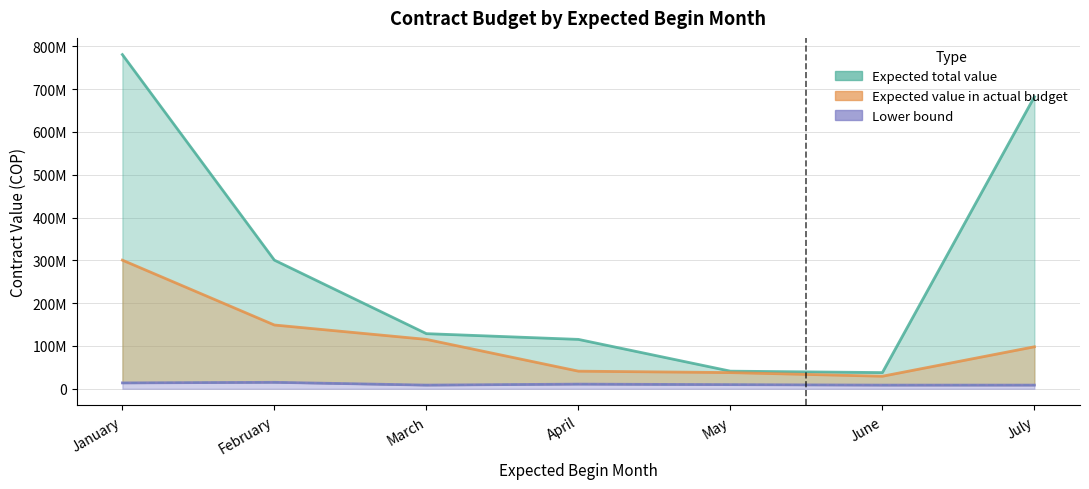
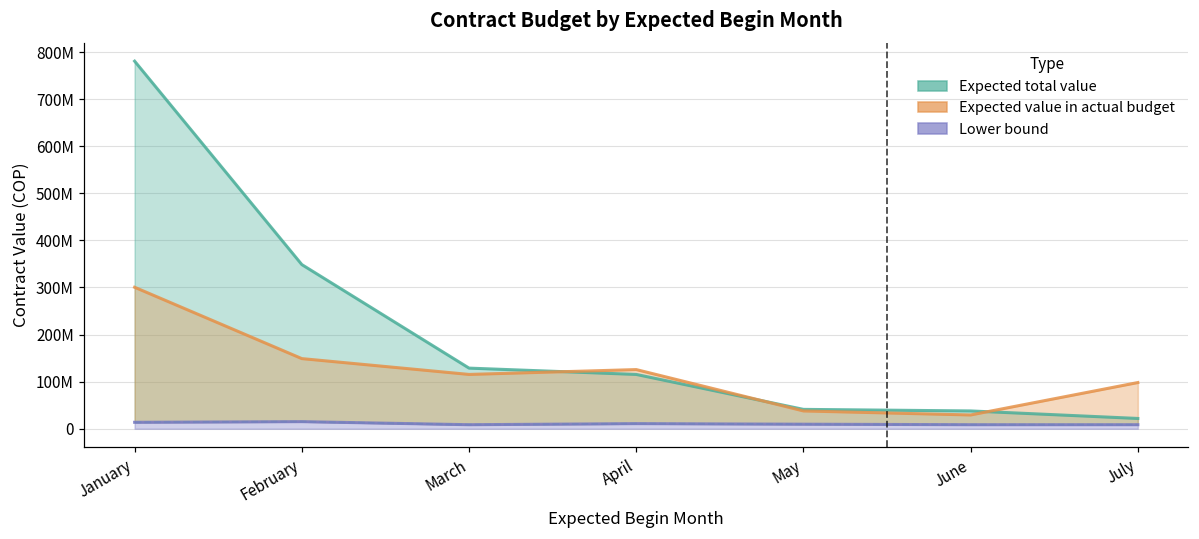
Expected total value, February: 300000000 -> 350000000
Expected value in actual budget, April: 40000000 -> 130000000
Expected total value, July: 680000000 -> 20000000
